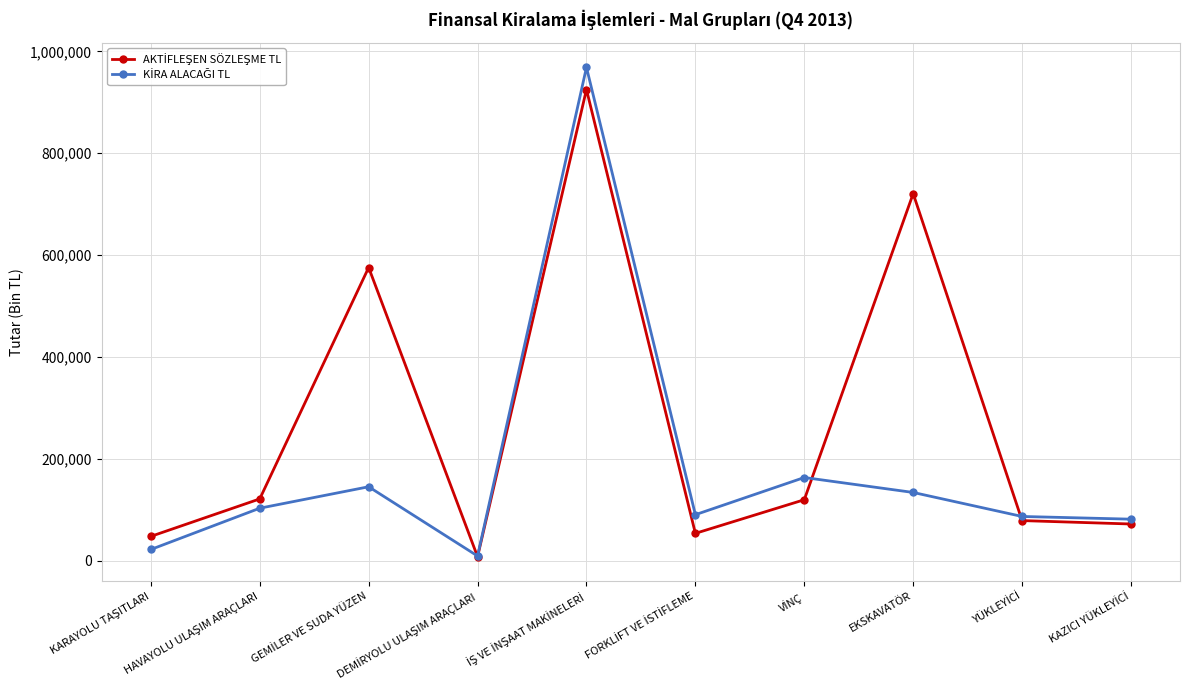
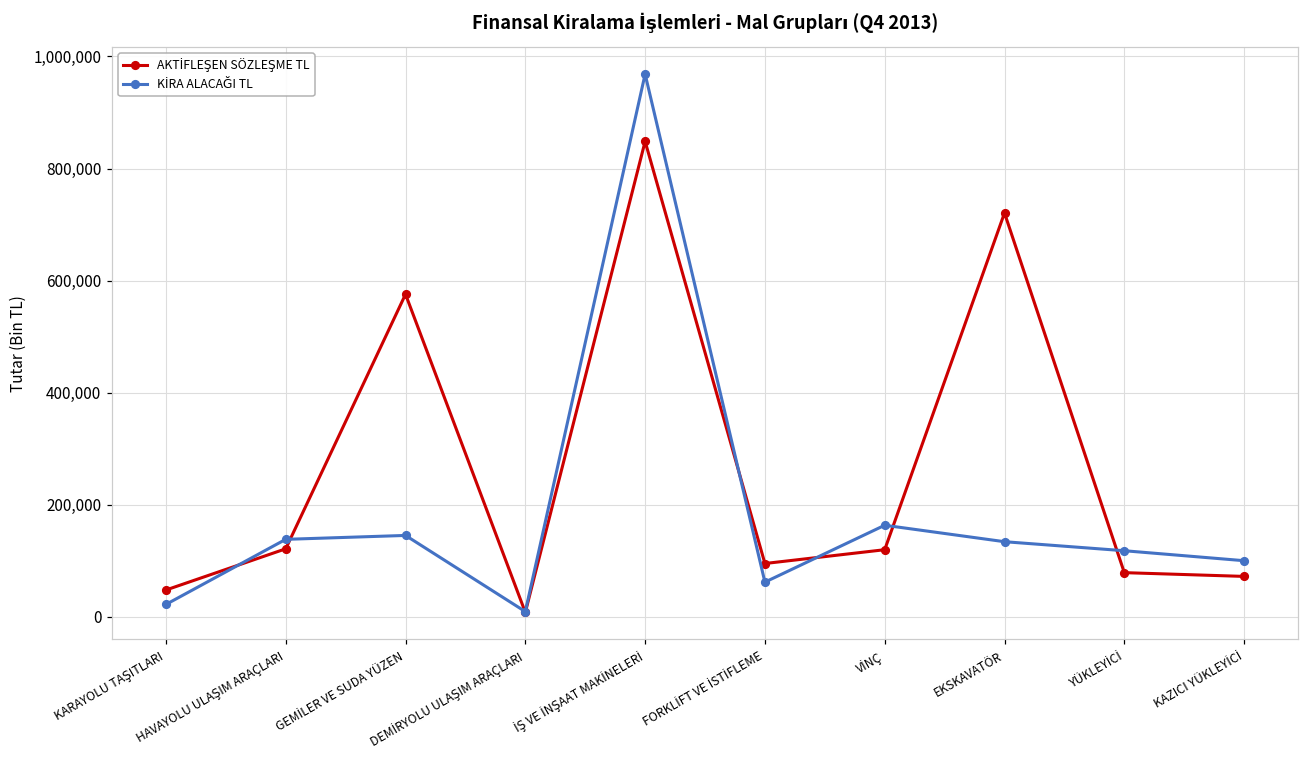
KİRA ALACAĞI TL, HAVAYOLU ULAŞIM ARAÇLARI: 100,000 -> 140,000
AKTİFLEŞEN SÖZLEŞME TL, İŞ VE İNŞAAT MAKİNELERİ: 930,000 -> 850,000
AKTİFLEŞEN SÖZLEŞME TL, FORKLİFT VE İSTİFLEME: 50,000 -> 100,000
KİRA ALACAĞI TL, FORKLİFT VE İSTİFLEME: 90,000 -> 60,000
KİRA ALACAĞI TL, YÜKLEYİCİ: 90,000 -> 120,000
KİRA ALACAĞI TL, KAZICI YÜKLEYİCİ: 80,000 -> 100,000
